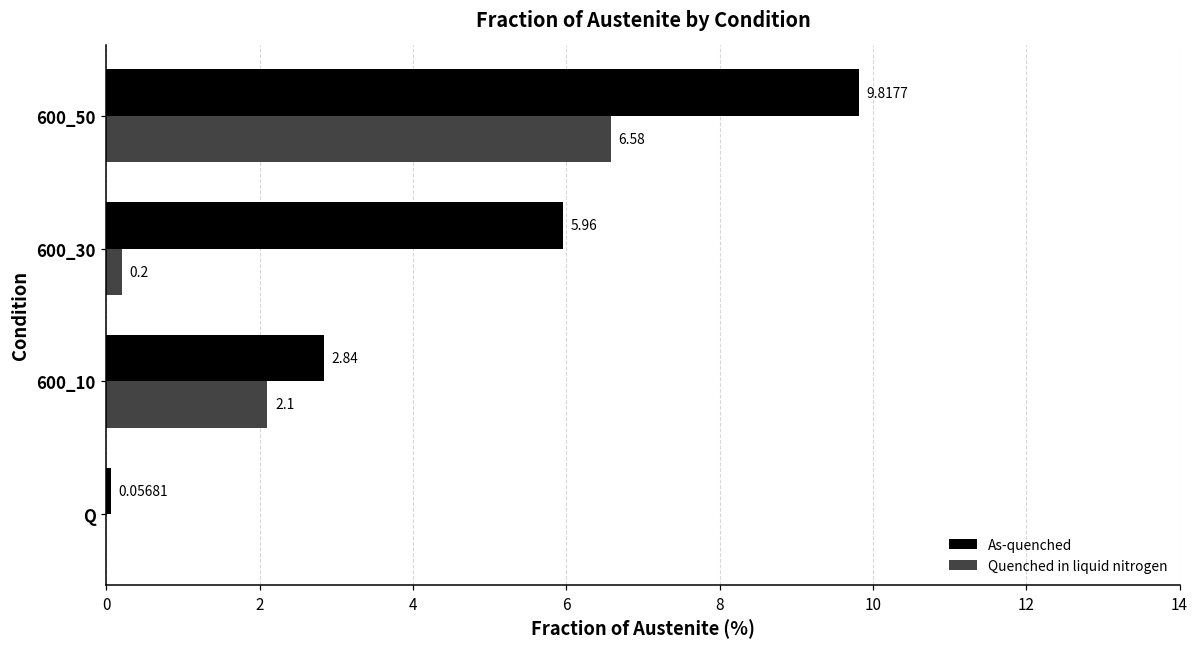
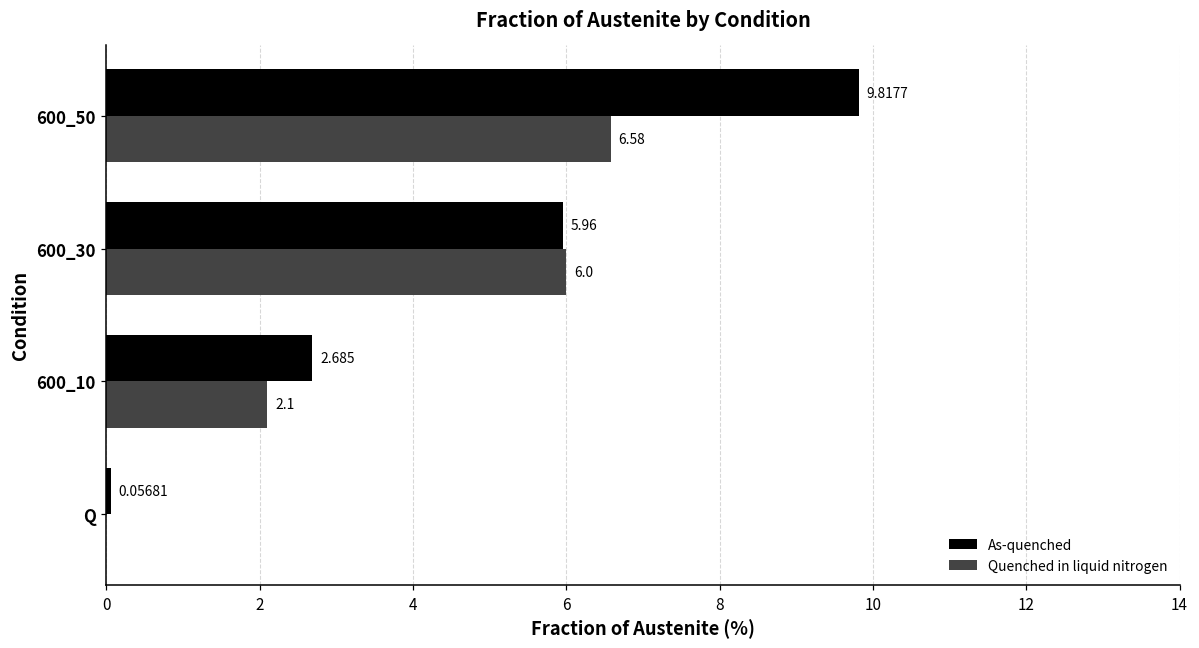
Quenched in liquid nitrogen, 600_30: 0.2 -> 6.0
As-quenched, 600_10: 2.84 -> 2.685
